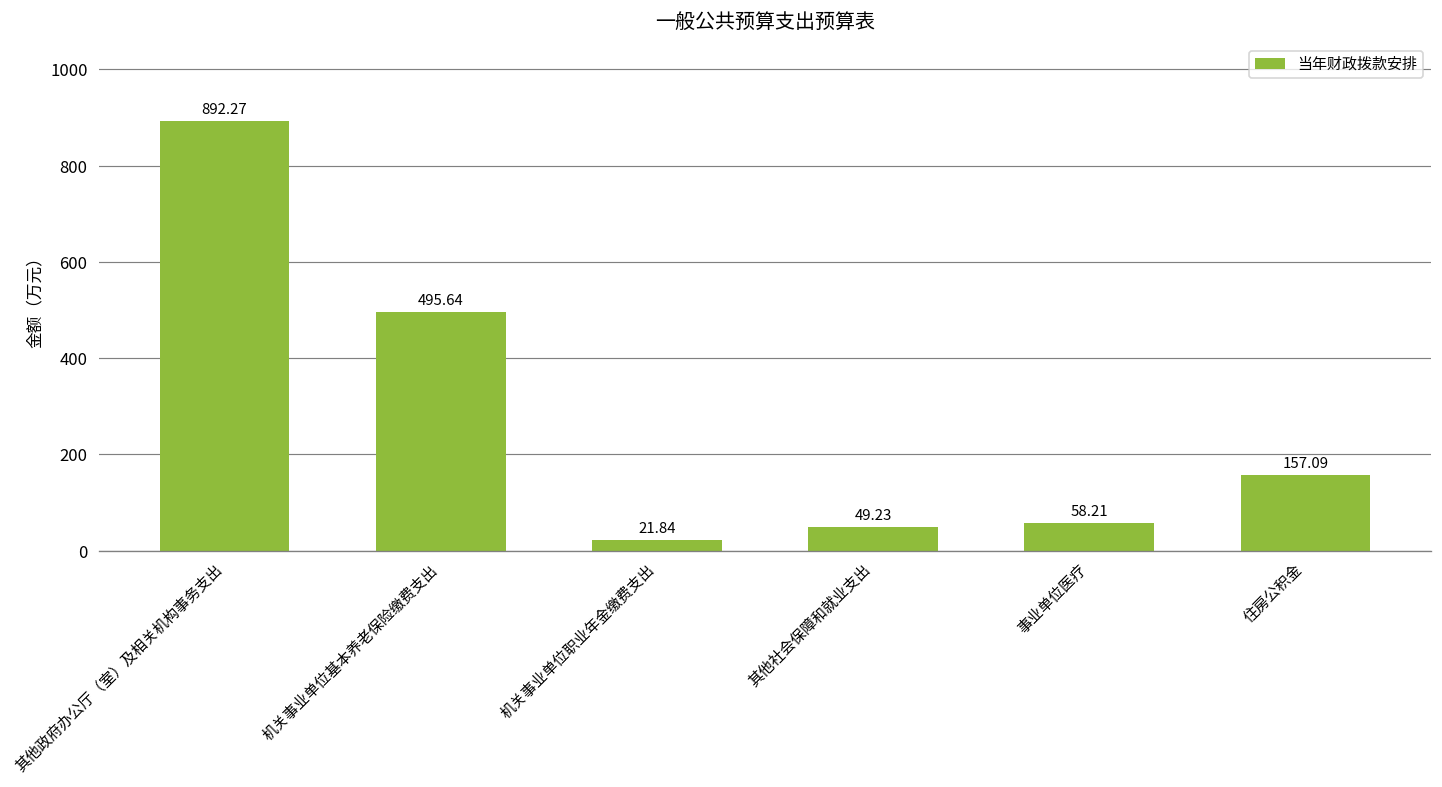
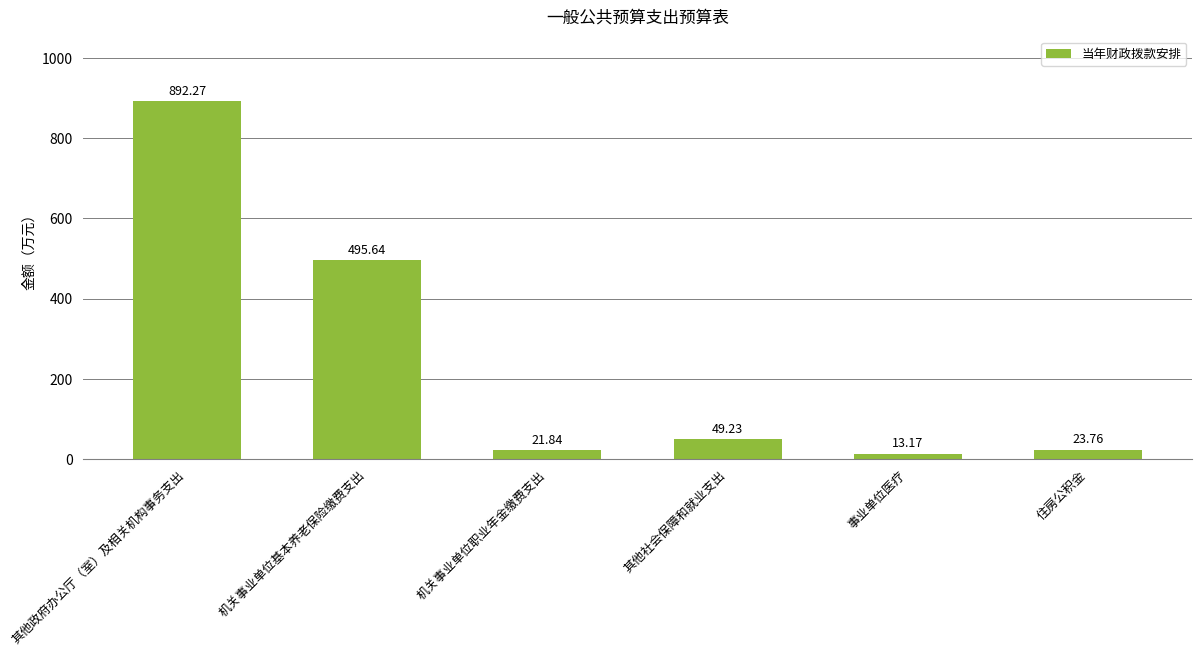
事业单位医疗: 58.21 -> 13.17
住房公积金: 157.09 -> 23.76
